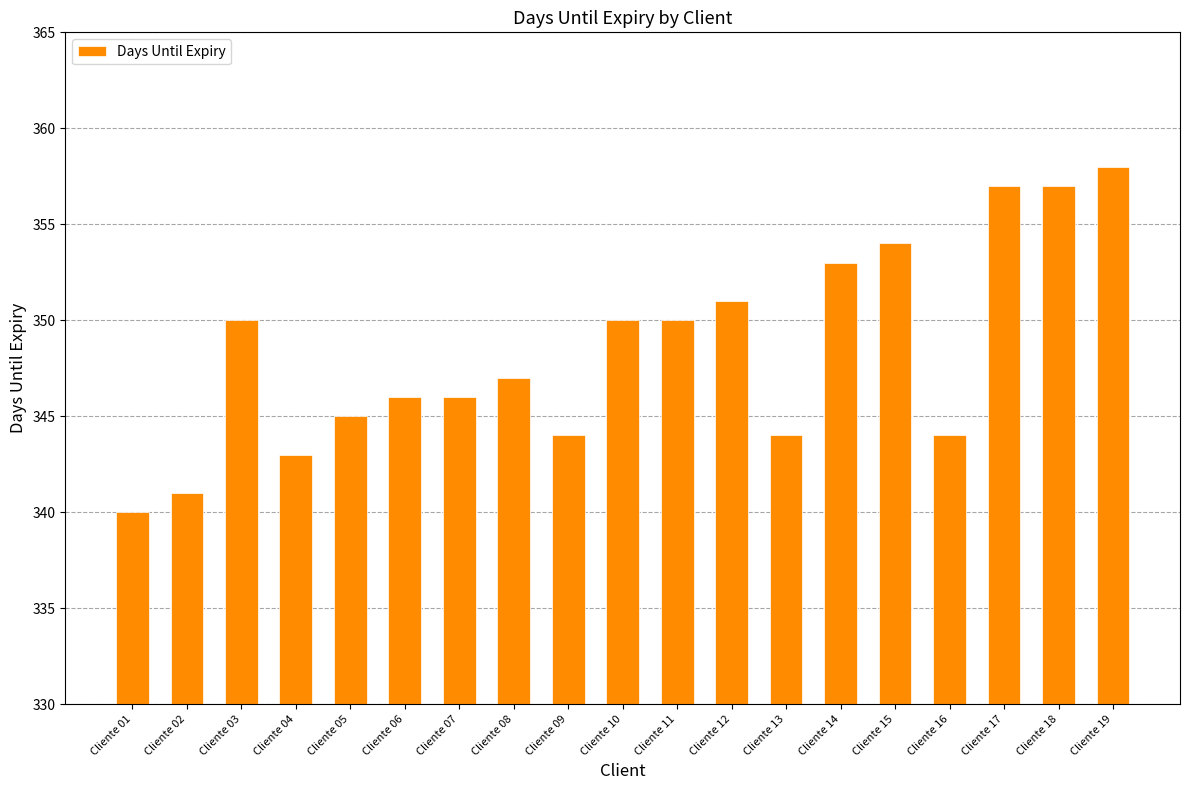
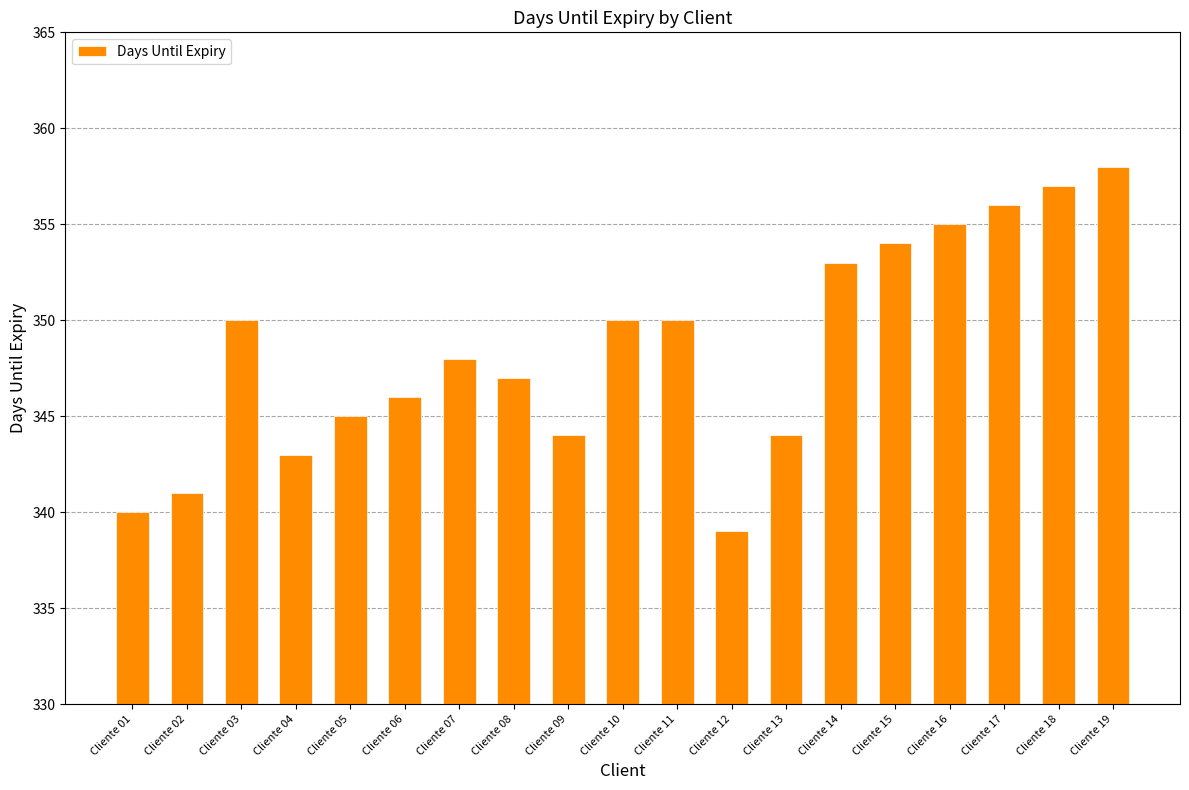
Cliente 07: 346 -> 348
Cliente 12: 351 -> 339
Cliente 16: 344 -> 355
Cliente 17: 357 -> 356
